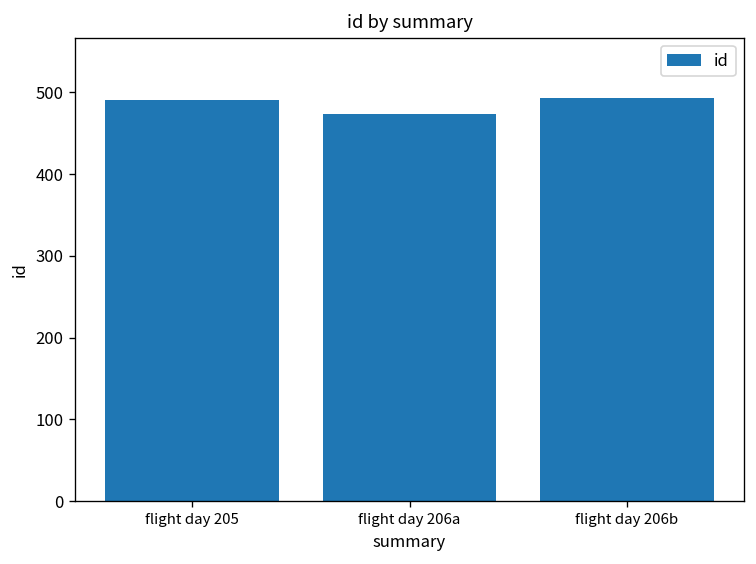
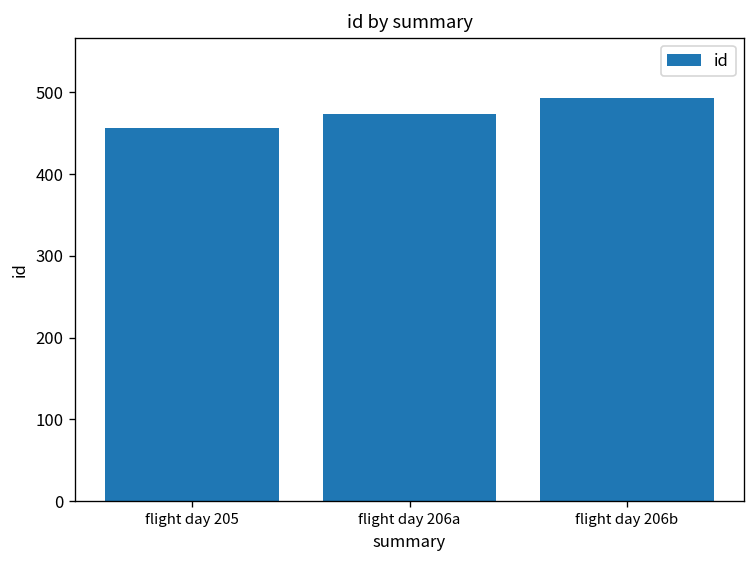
flight day 205: 490 -> 460
